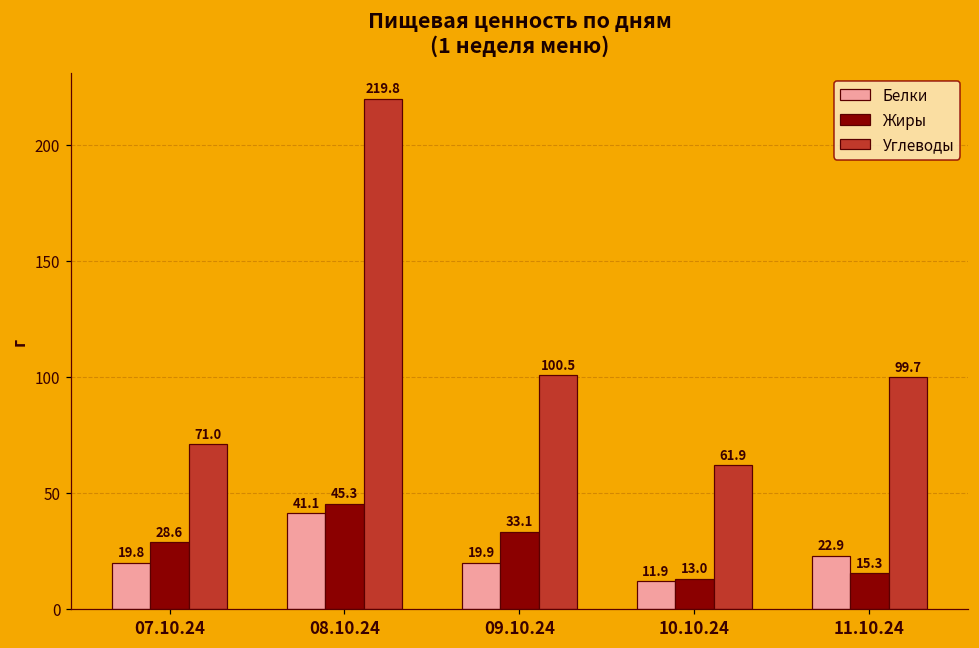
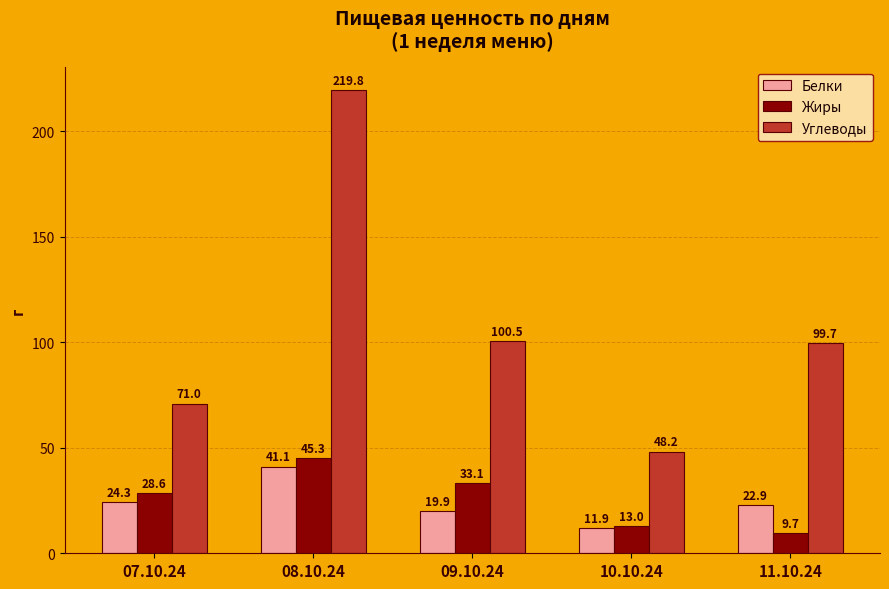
Белки, 07.10.24: 19.8 -> 24.3
Углеводы, 10.10.24: 61.9 -> 48.2
Жиры, 11.10.24: 15.3 -> 9.7
